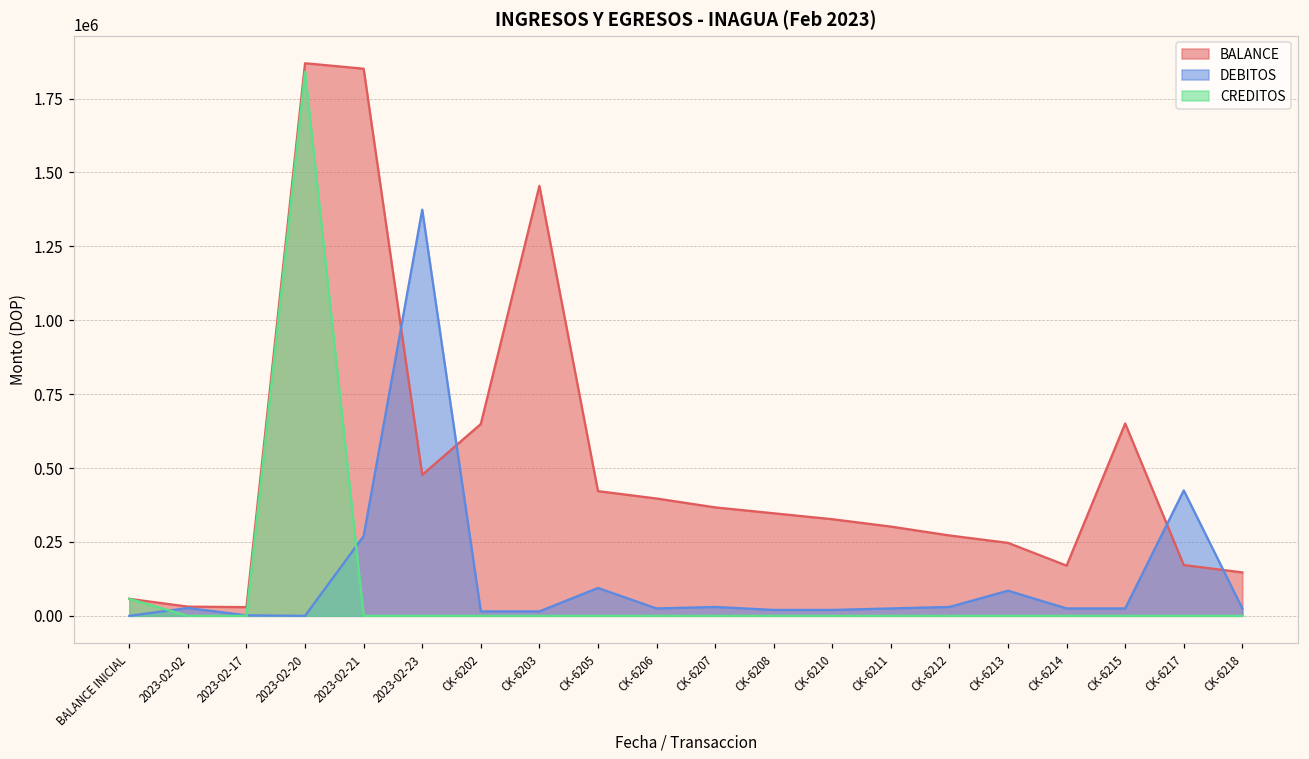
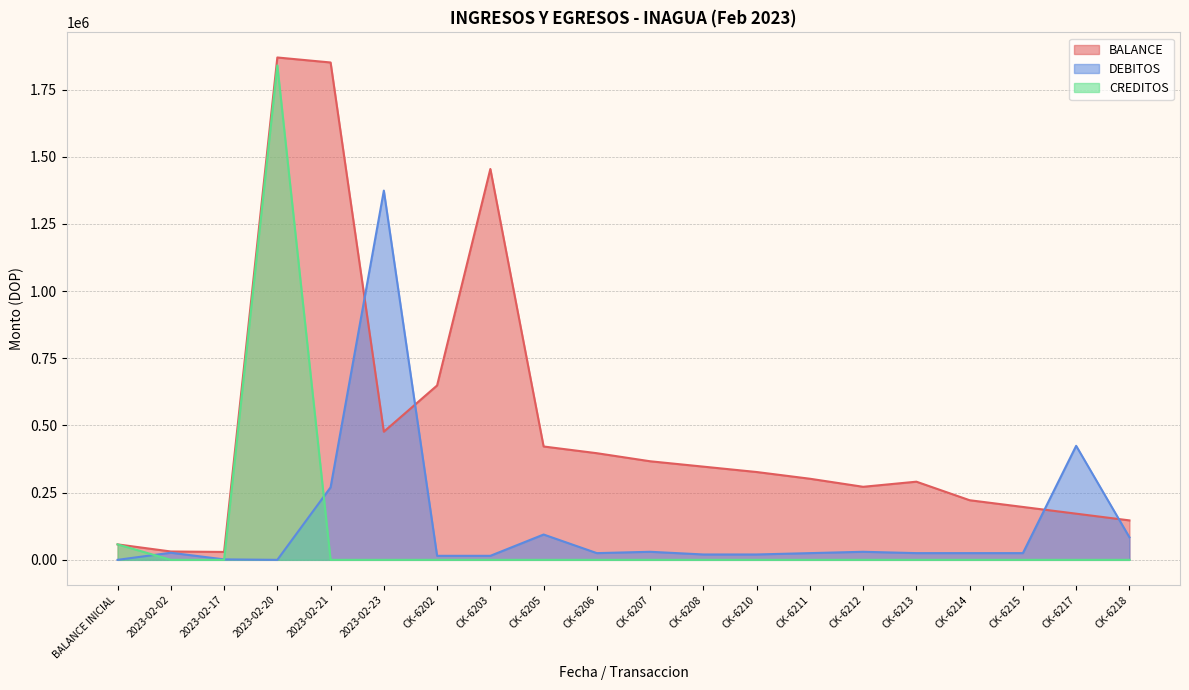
BALANCE, CK-6213: 250000 -> 290000
DEBITOS, CK-6213: 90000 -> 30000
BALANCE, CK-6214: 170000 -> 220000
BALANCE, CK-6215: 650000 -> 200000
DEBITOS, CK-6218: 30000 -> 80000
